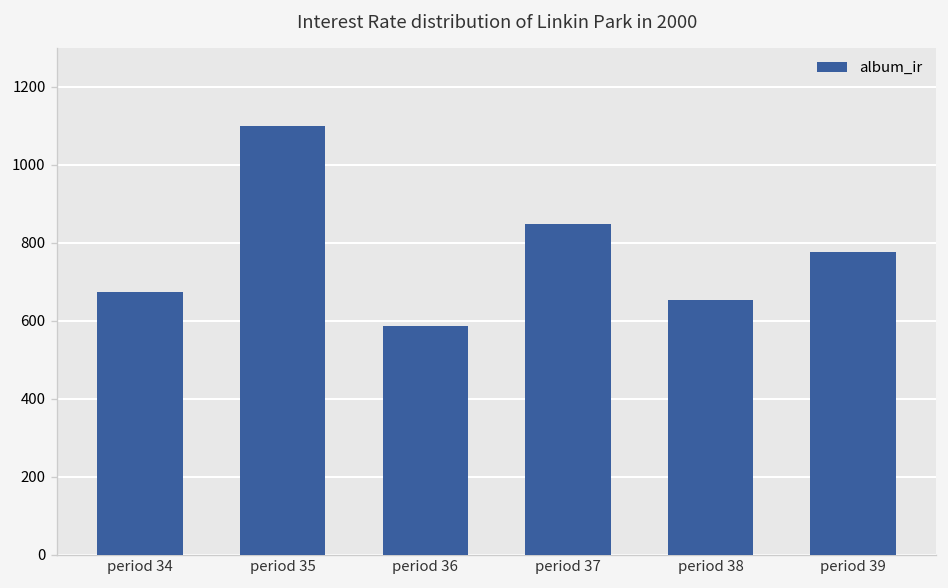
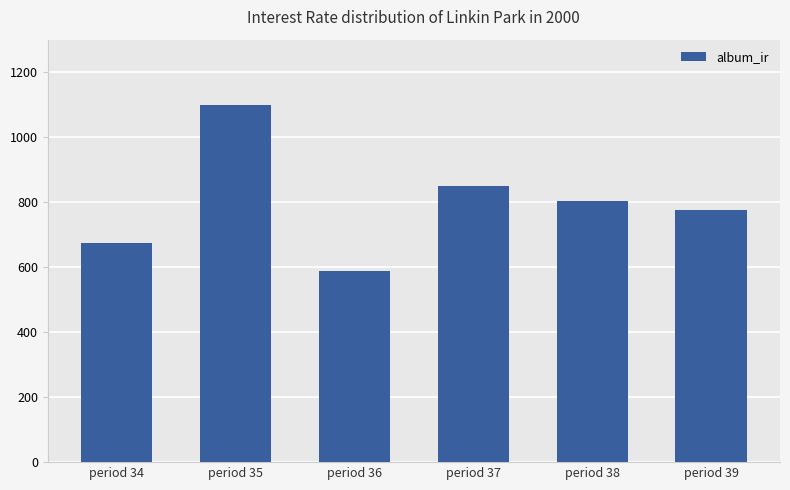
period 38: 650 -> 800
